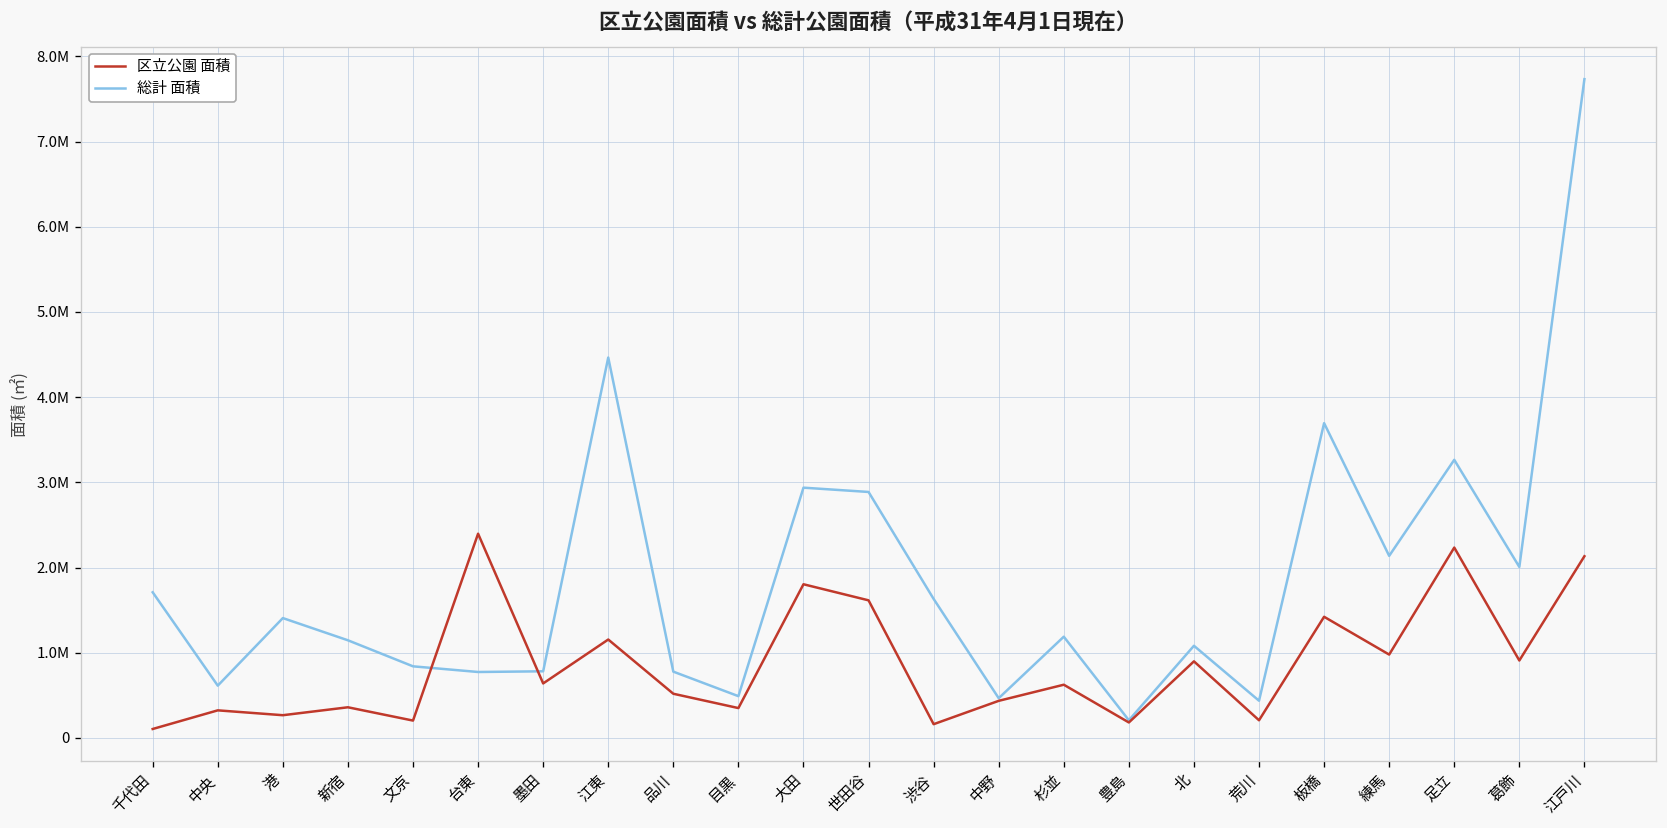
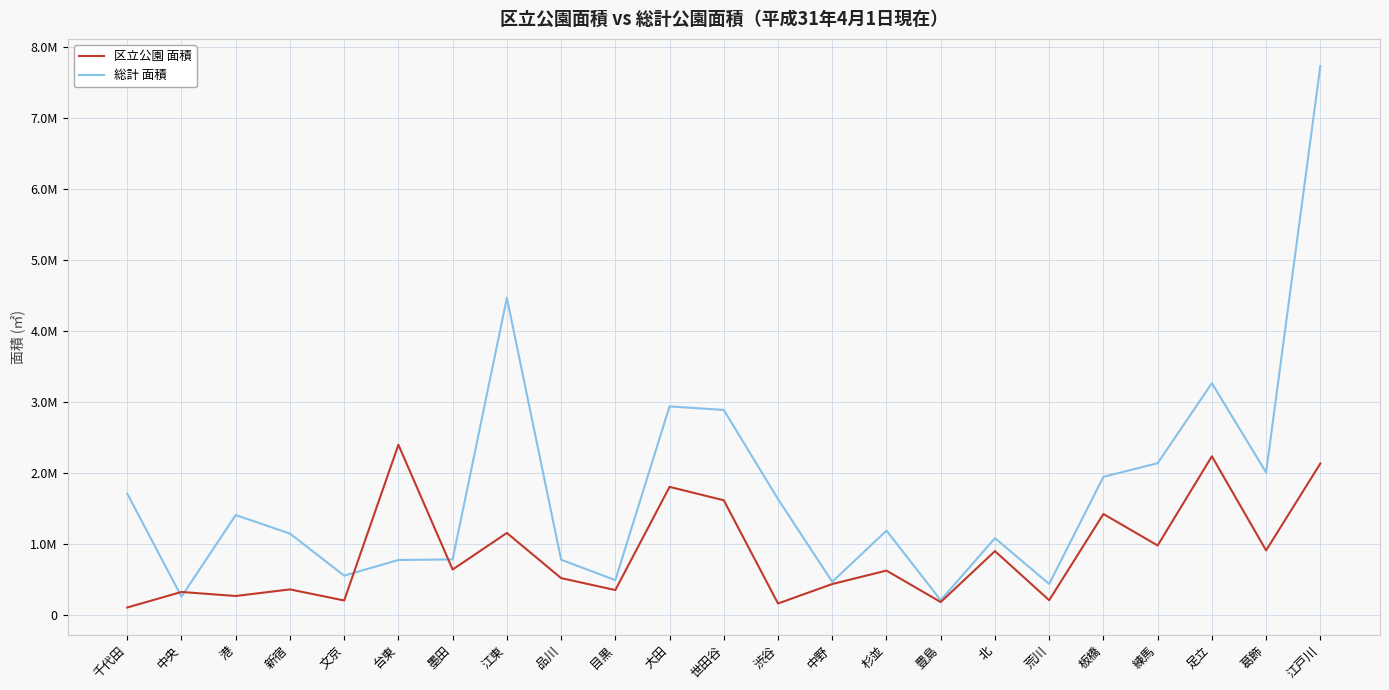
総計 面積, 中央: 600000 -> 300000
総計 面積, 文京: 800000 -> 600000
総計 面積, 板橋: 3700000 -> 1900000
